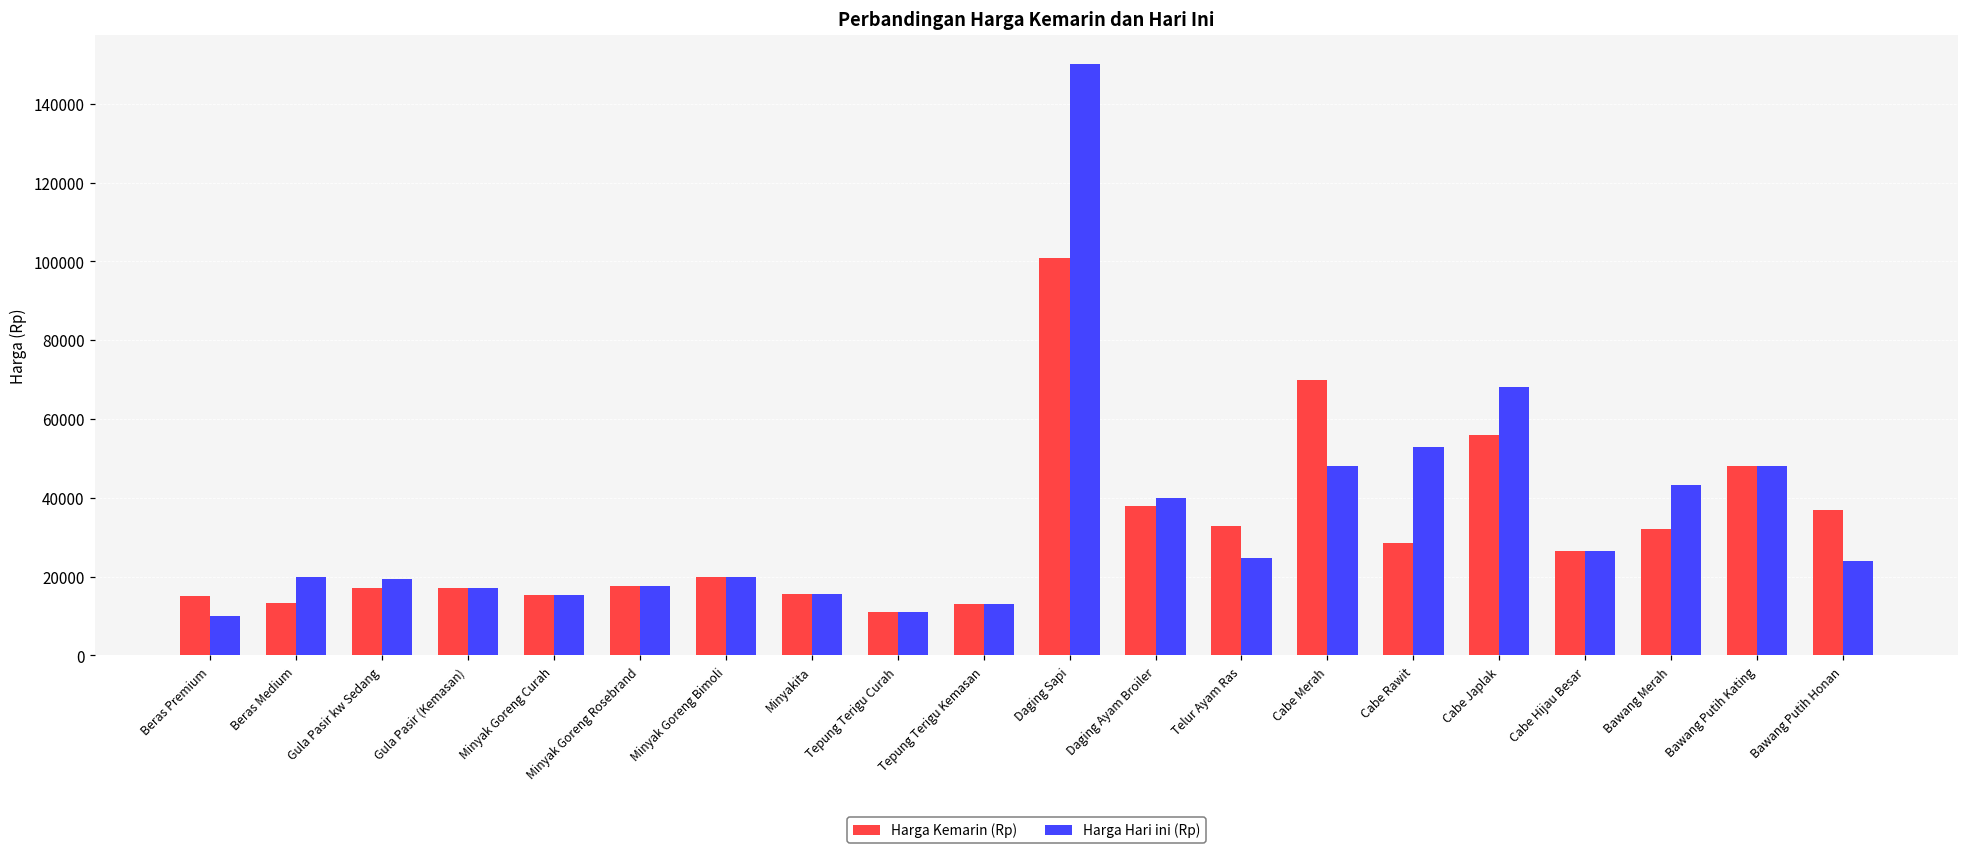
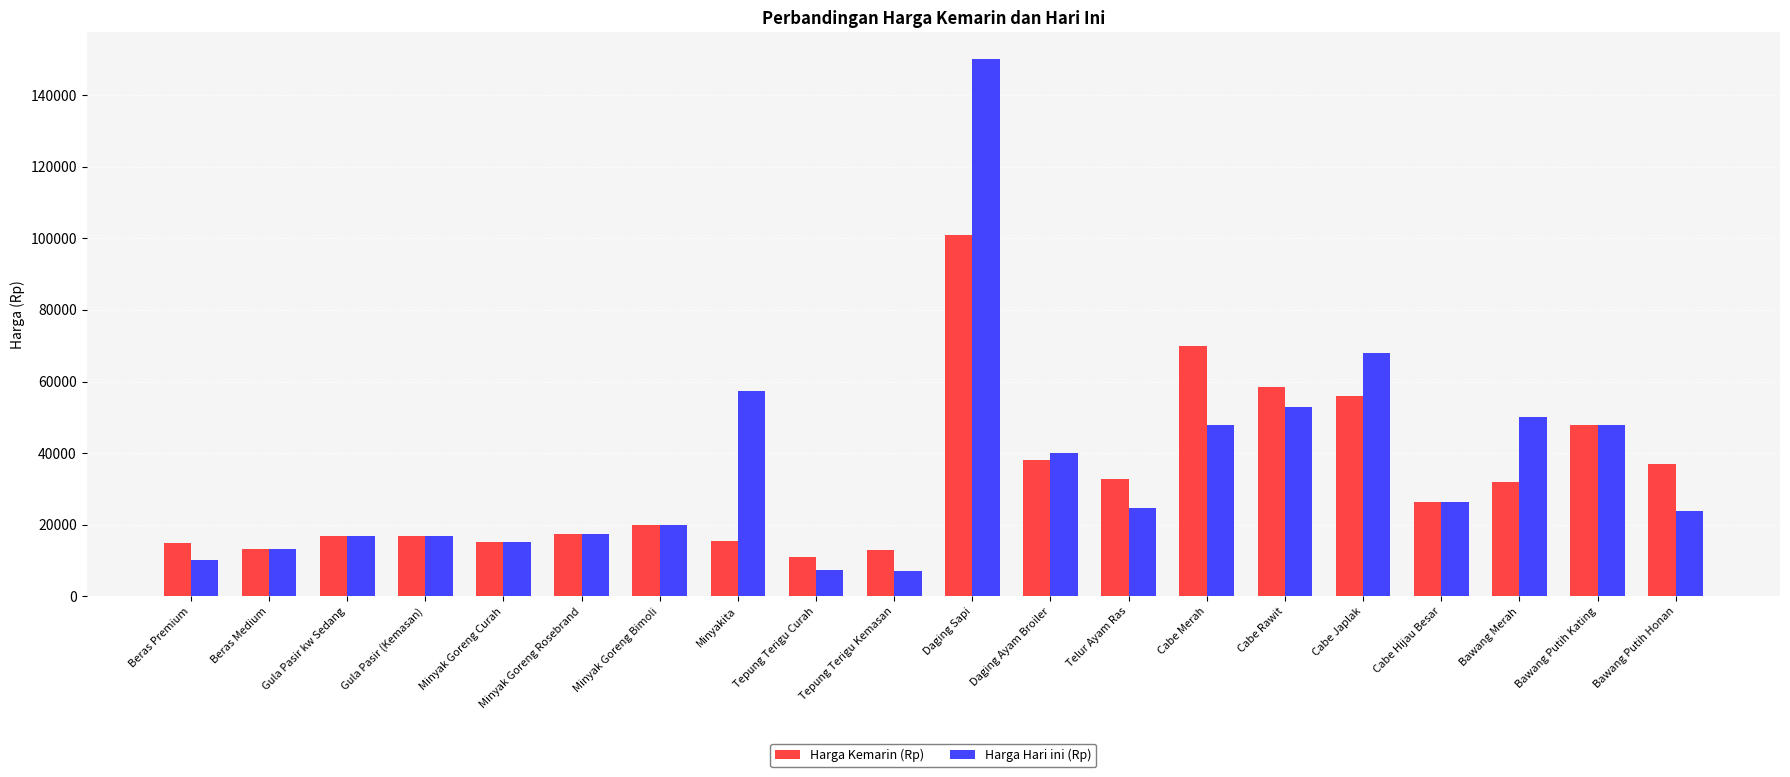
Harga Hari ini (Rp), Beras Medium: 20000 -> 13000
Harga Hari ini (Rp), Gula Pasir kw Sedang: 19000 -> 17000
Harga Hari ini (Rp), Minyakita: 16000 -> 57000
Harga Hari ini (Rp), Tepung Terigu Curah: 11000 -> 7000
Harga Hari ini (Rp), Tepung Terigu Kemasan: 13000 -> 7000
Harga Kemarin (Rp), Cabe Rawit: 28000 -> 59000
Harga Hari ini (Rp), Bawang Merah: 43000 -> 50000
